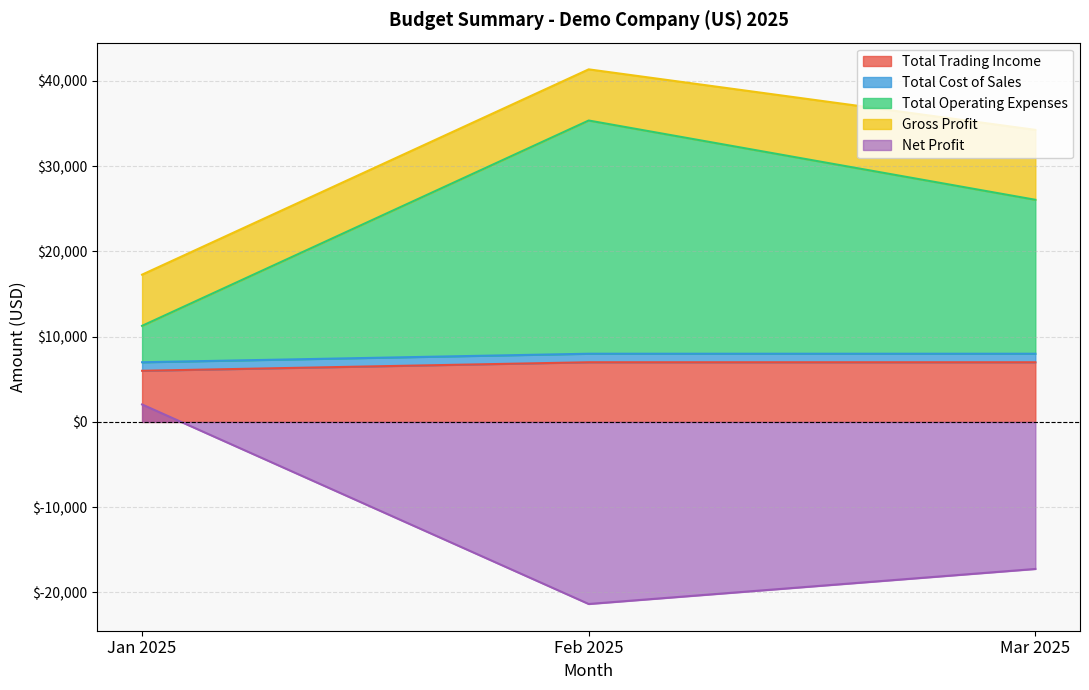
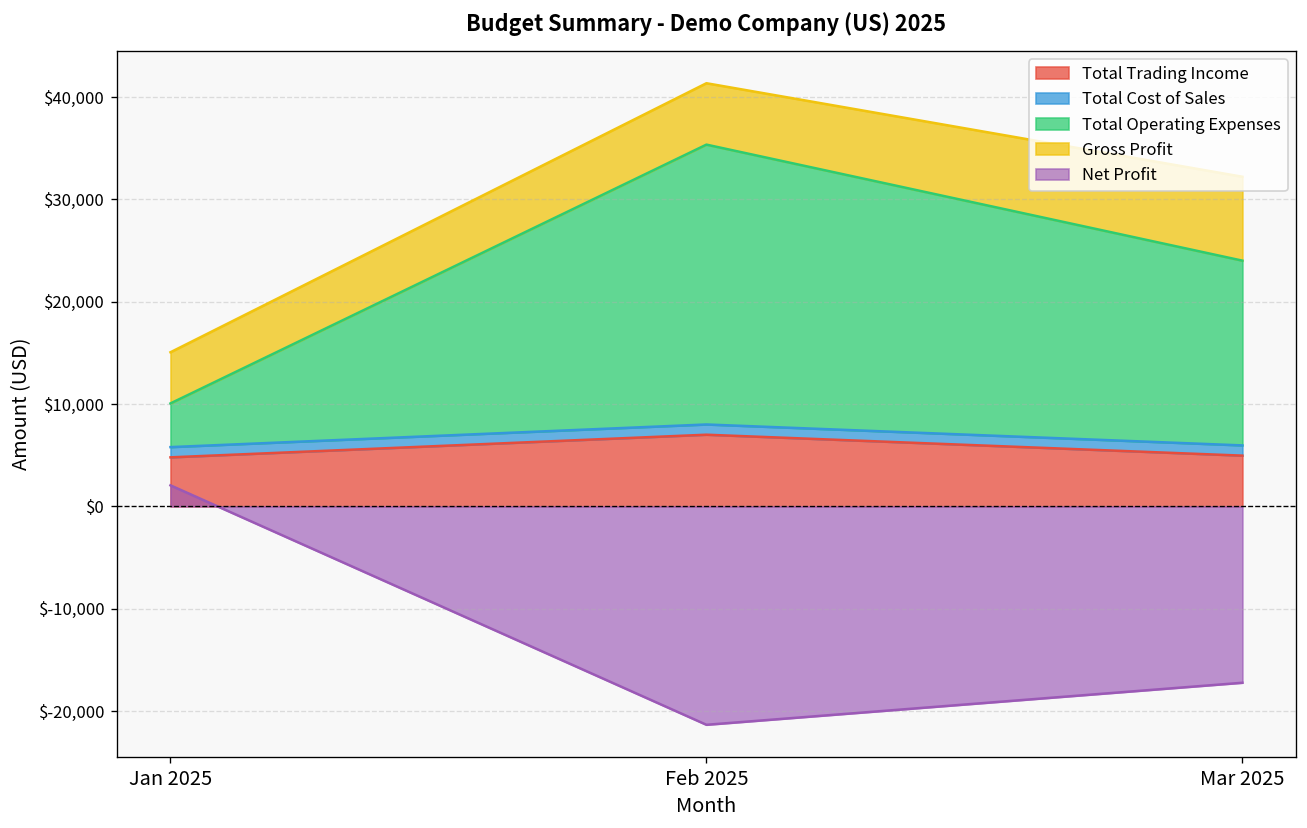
Total Trading Income, Jan 2025: $6,000 -> $5,000
Gross Profit, Jan 2025: $6,000 -> $5,000
Total Trading Income, Mar 2025: $7,000 -> $5,000
